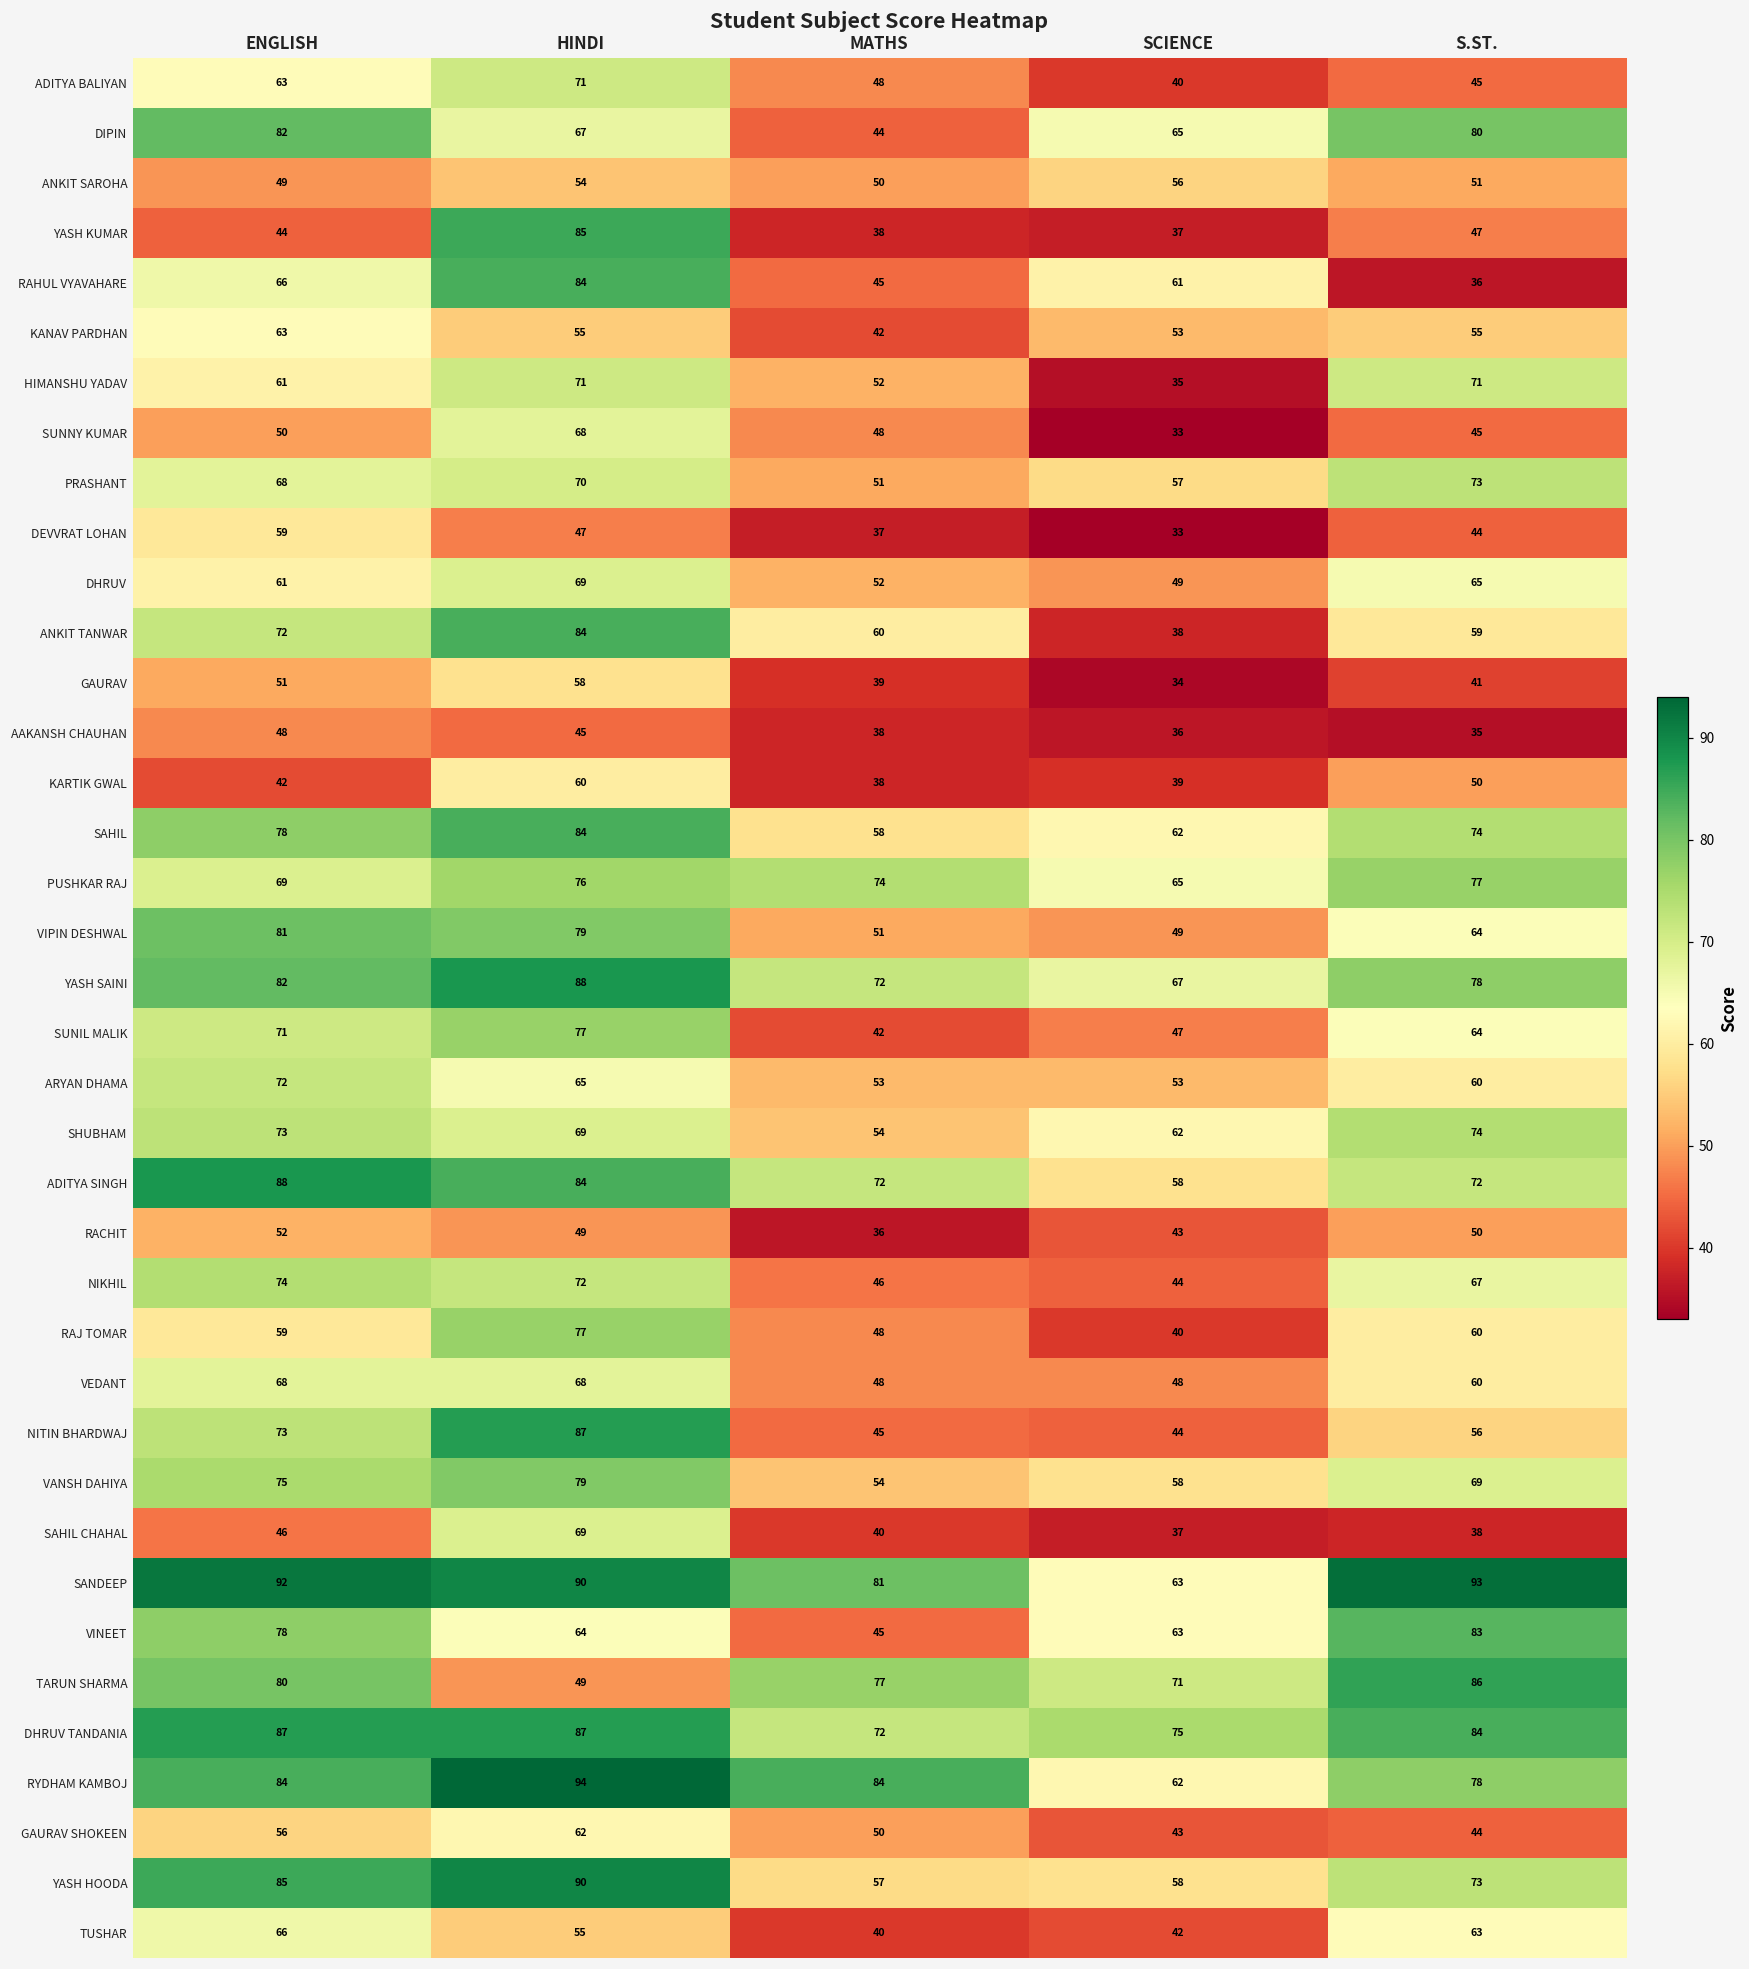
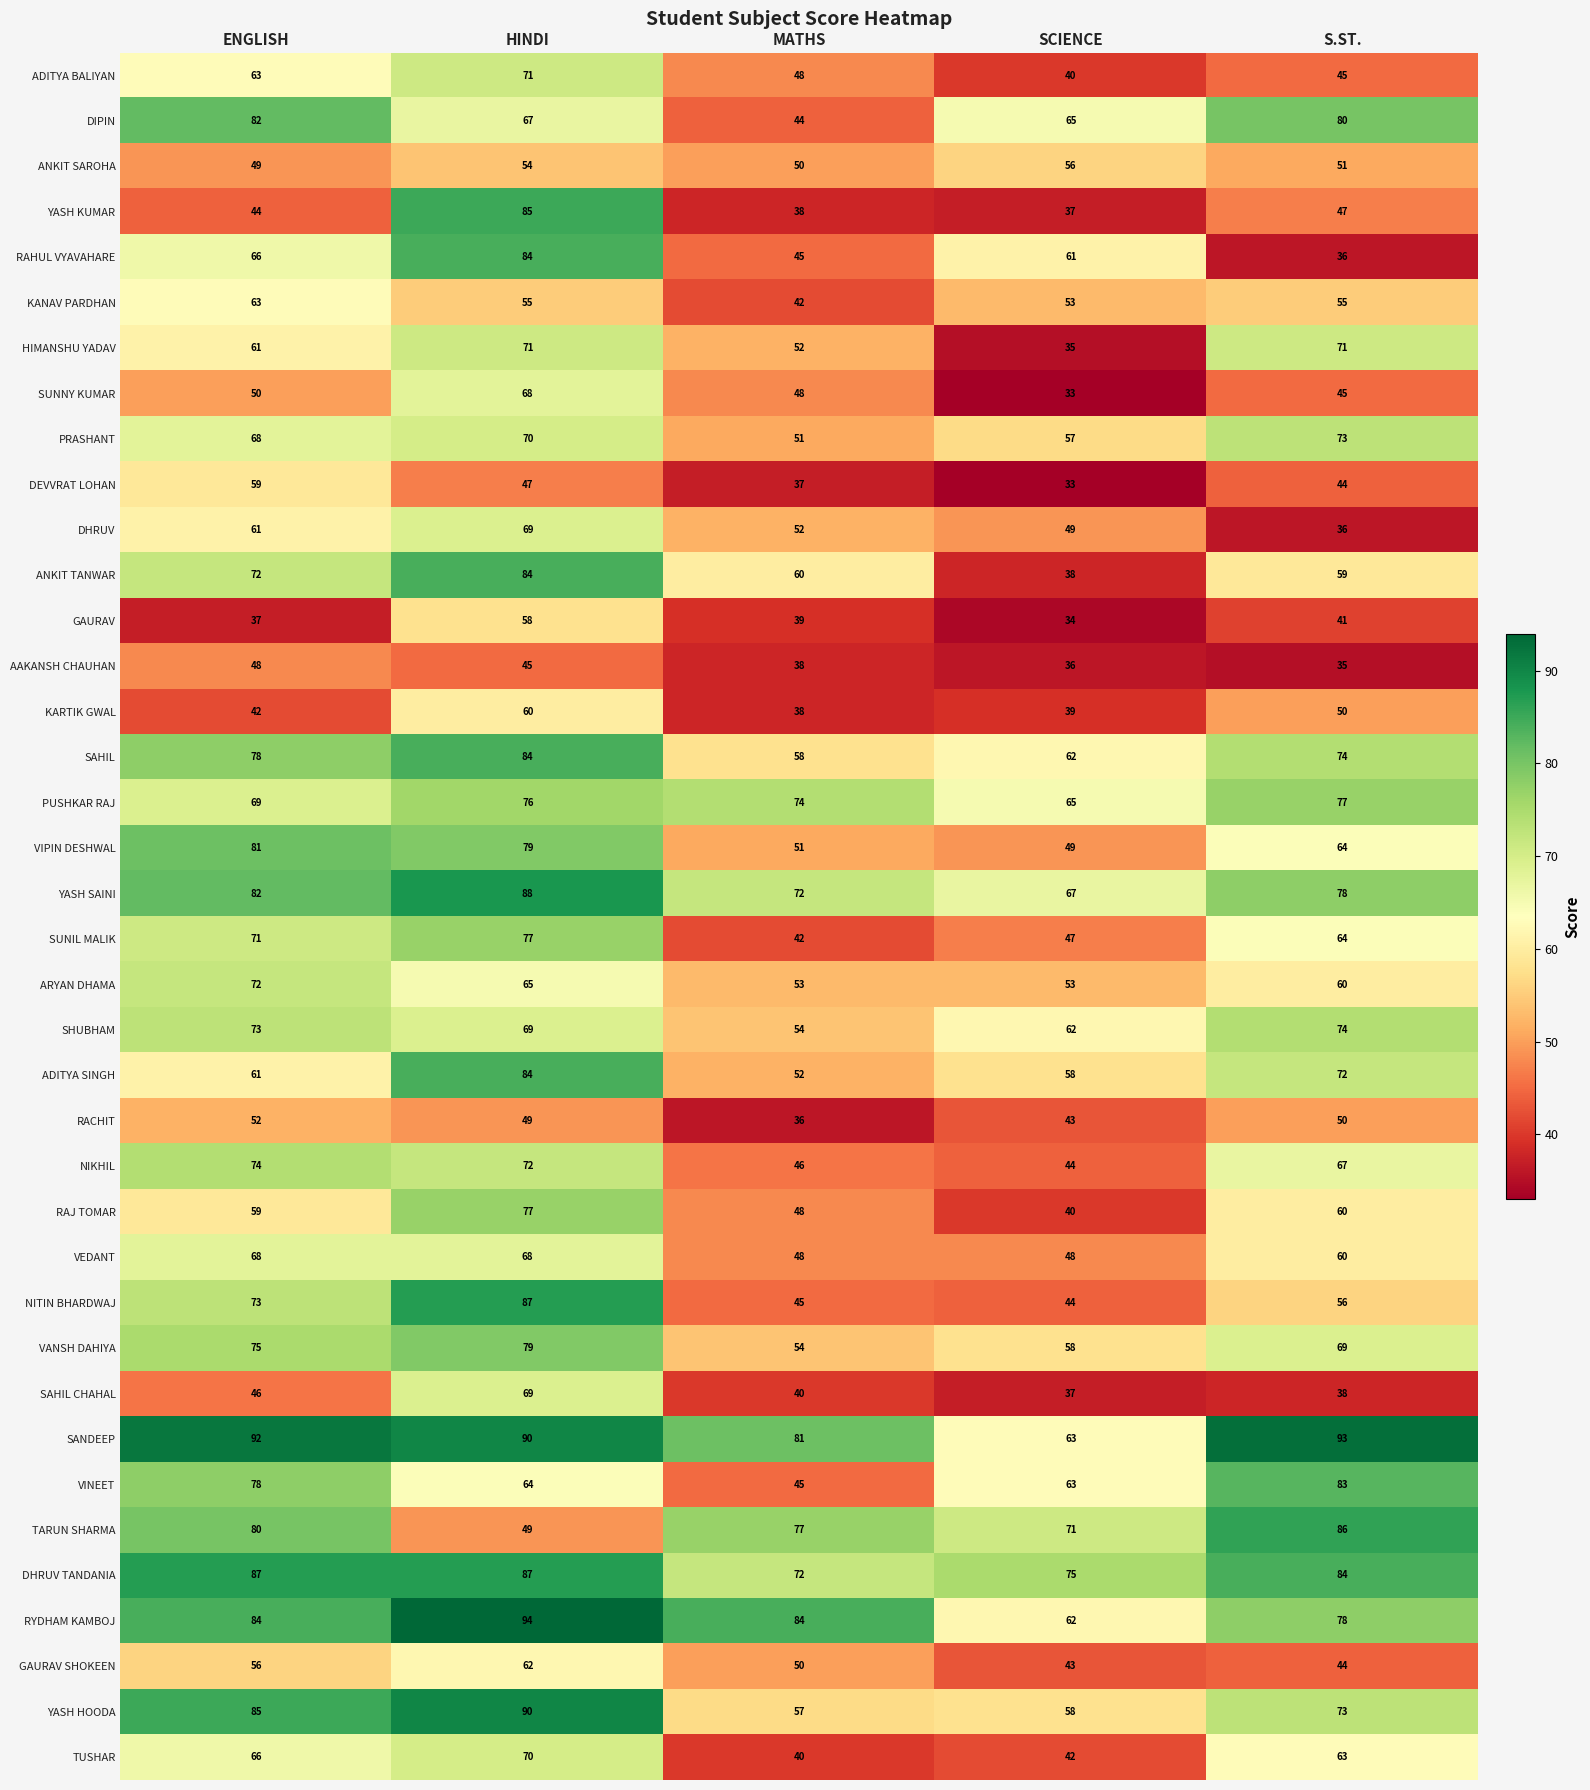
DHRUV, S.ST.: 65 -> 36
GAURAV, ENGLISH: 51 -> 37
ADITYA SINGH, ENGLISH: 88 -> 61
ADITYA SINGH, MATHS: 72 -> 52
TUSHAR, HINDI: 55 -> 70
